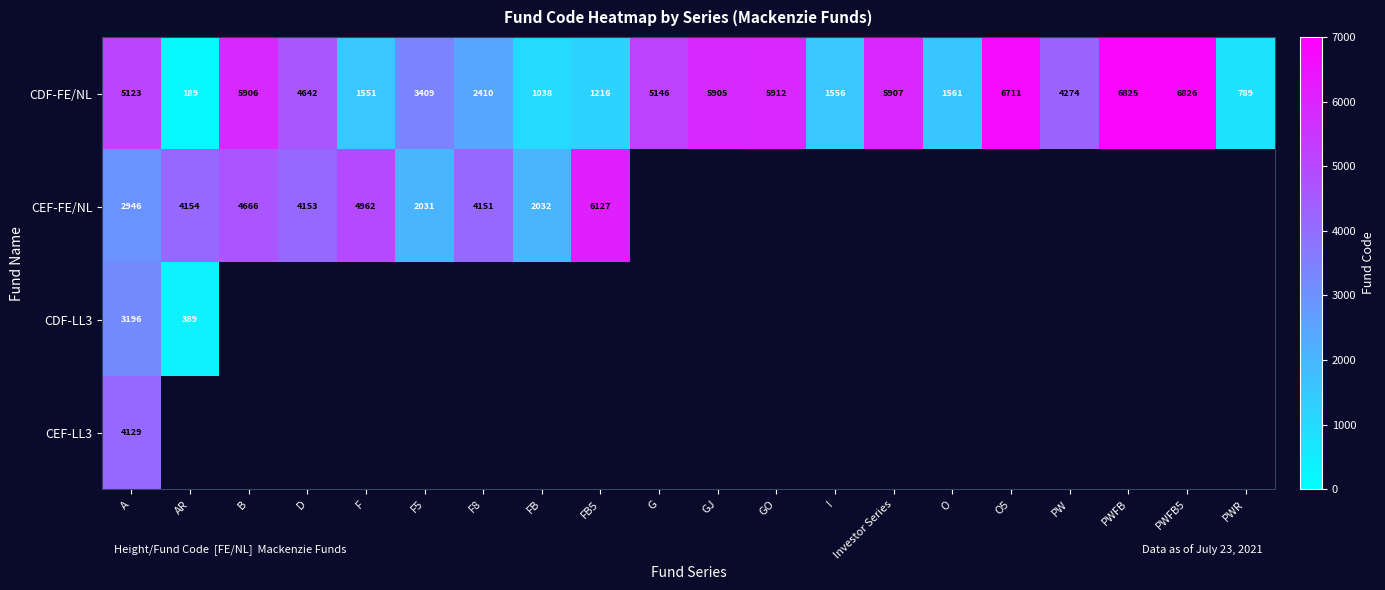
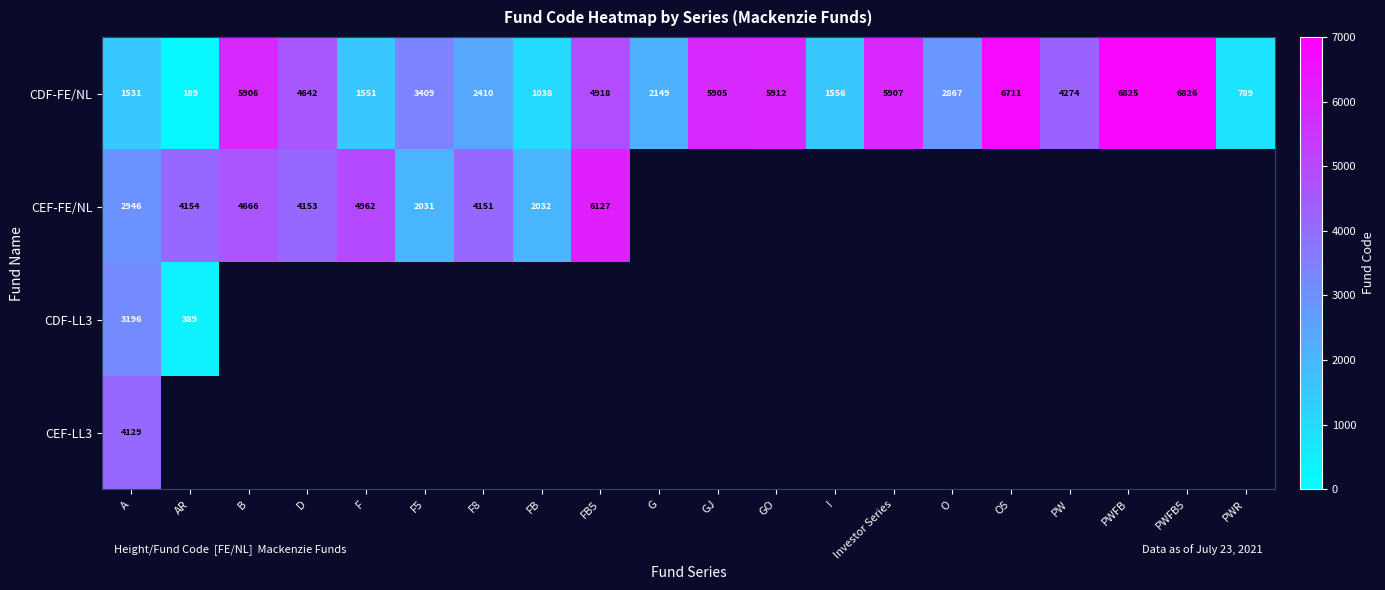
CDF-FE/NL, A: 5123 -> 1531
CDF-FE/NL, FB5: 1216 -> 4918
CDF-FE/NL, G: 5146 -> 2149
CDF-FE/NL, O: 1561 -> 2867
